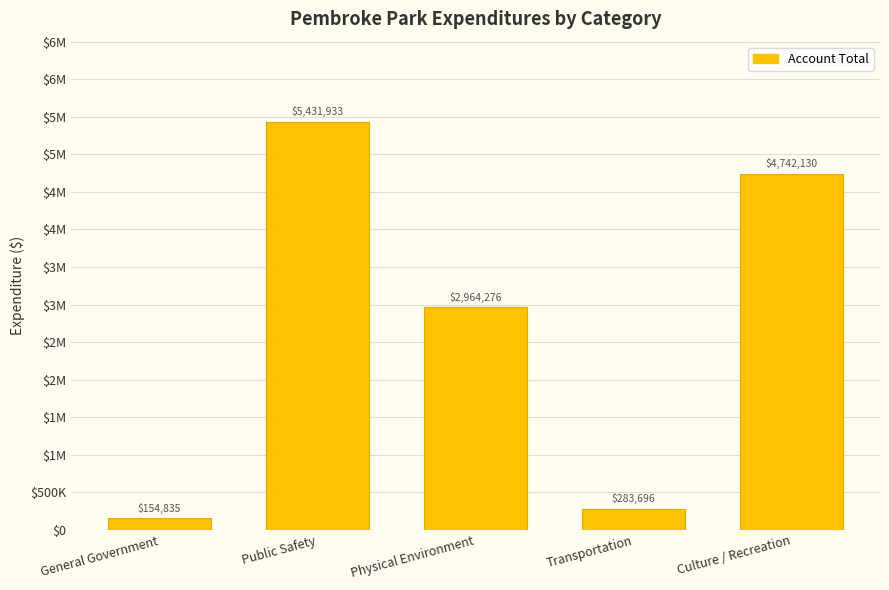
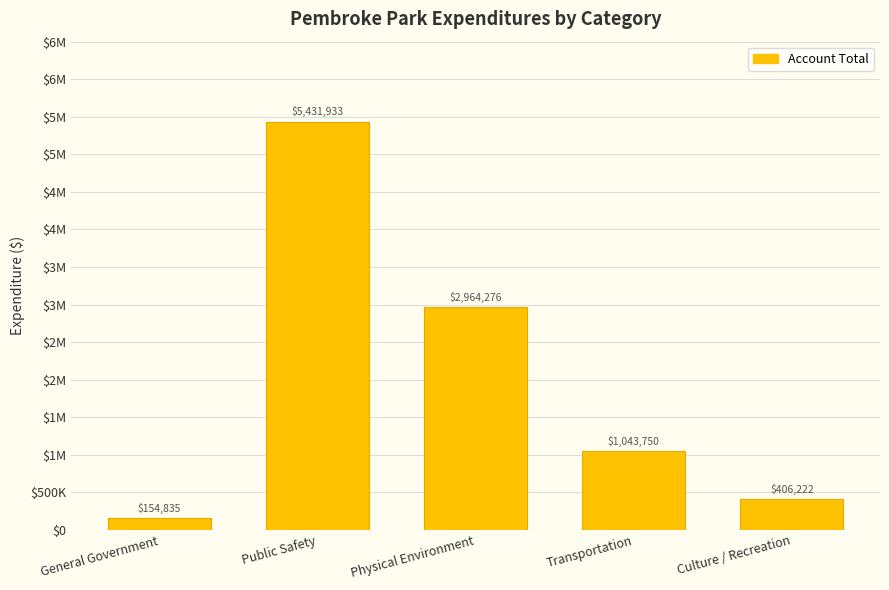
Transportation: $283,696 -> $1,043,750
Culture / Recreation: $4,742,130 -> $406,222
